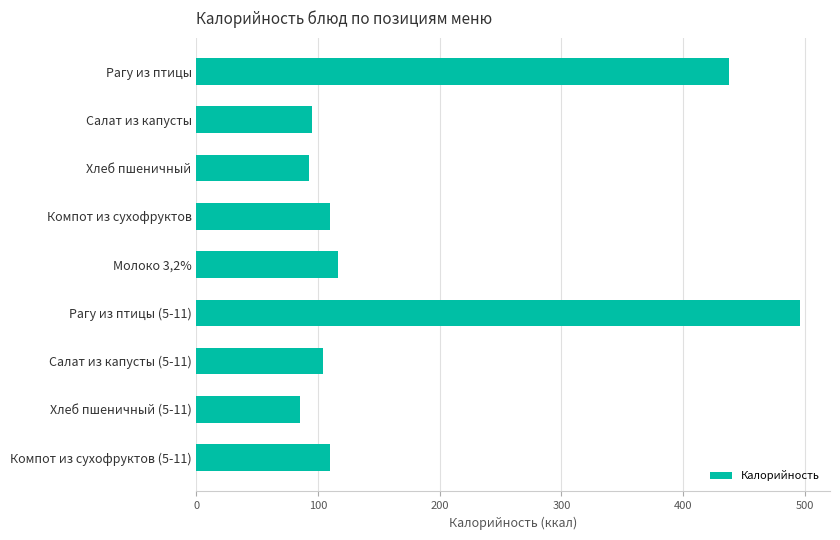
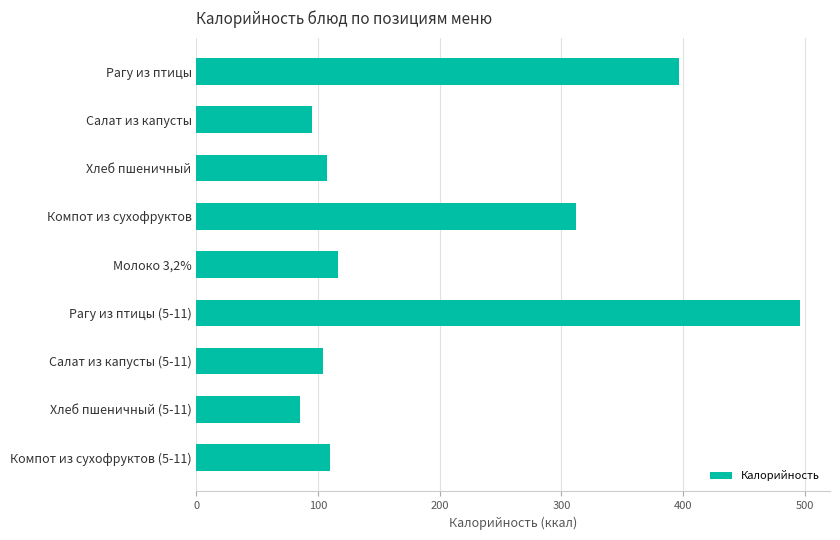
Рагу из птицы: 438 -> 397
Хлеб пшеничный: 93 -> 107
Компот из сухофруктов: 110 -> 312
